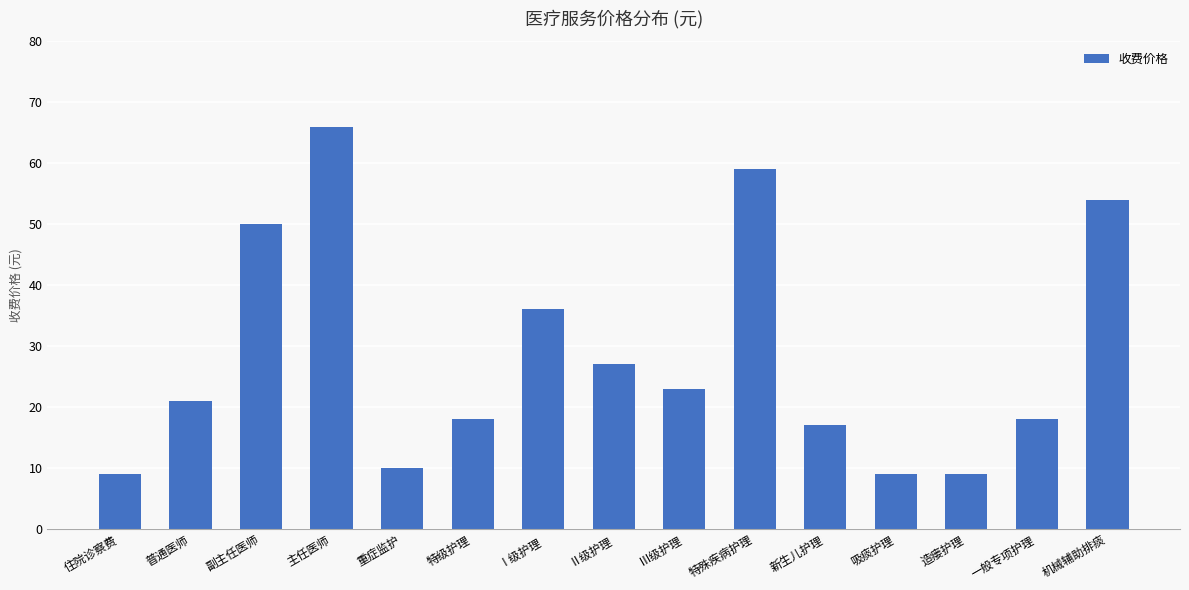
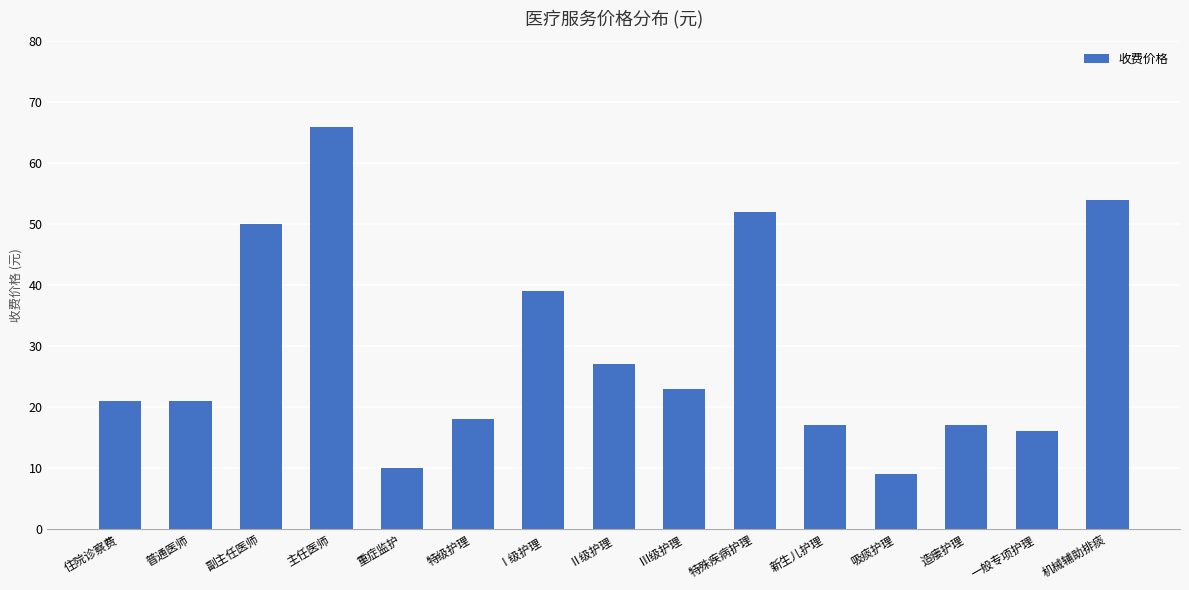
住院诊察费: 9 -> 21
Ⅰ级护理: 36 -> 39
特殊疾病护理: 59 -> 52
造瘘护理: 9 -> 17
一般专项护理: 18 -> 16
